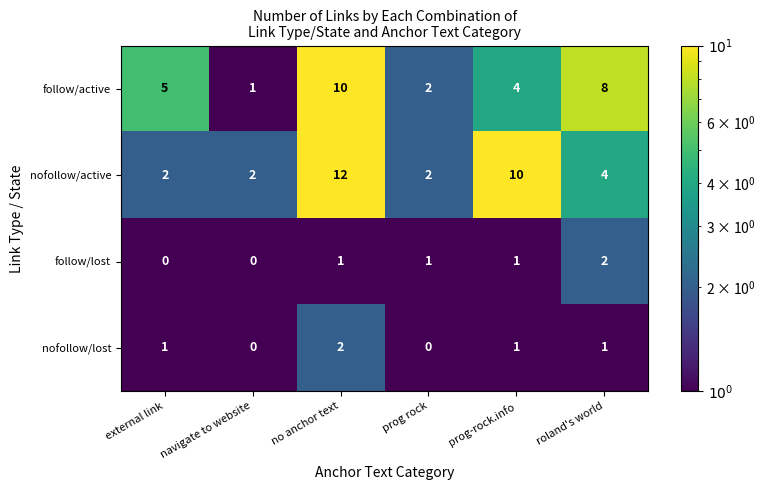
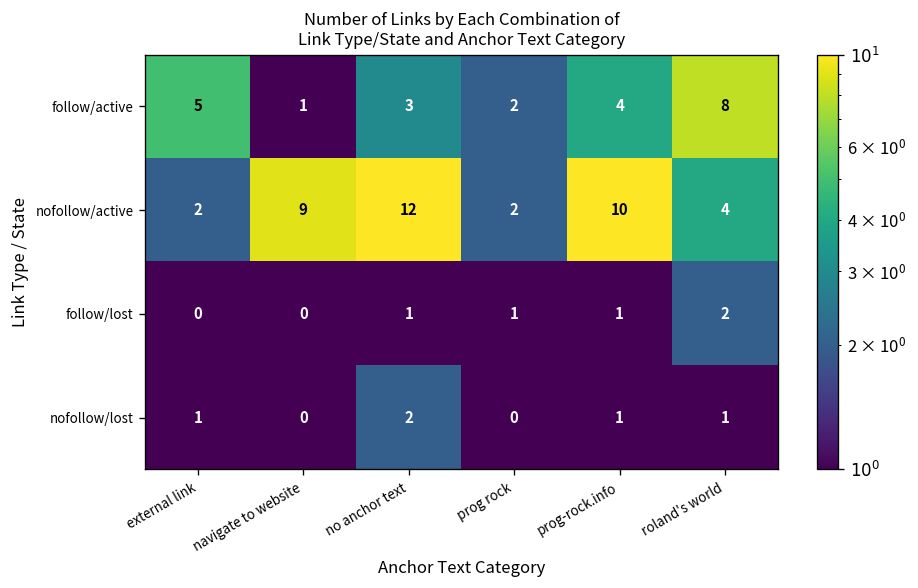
follow/active, no anchor text: 10 -> 3
nofollow/active, navigate to website: 2 -> 9
